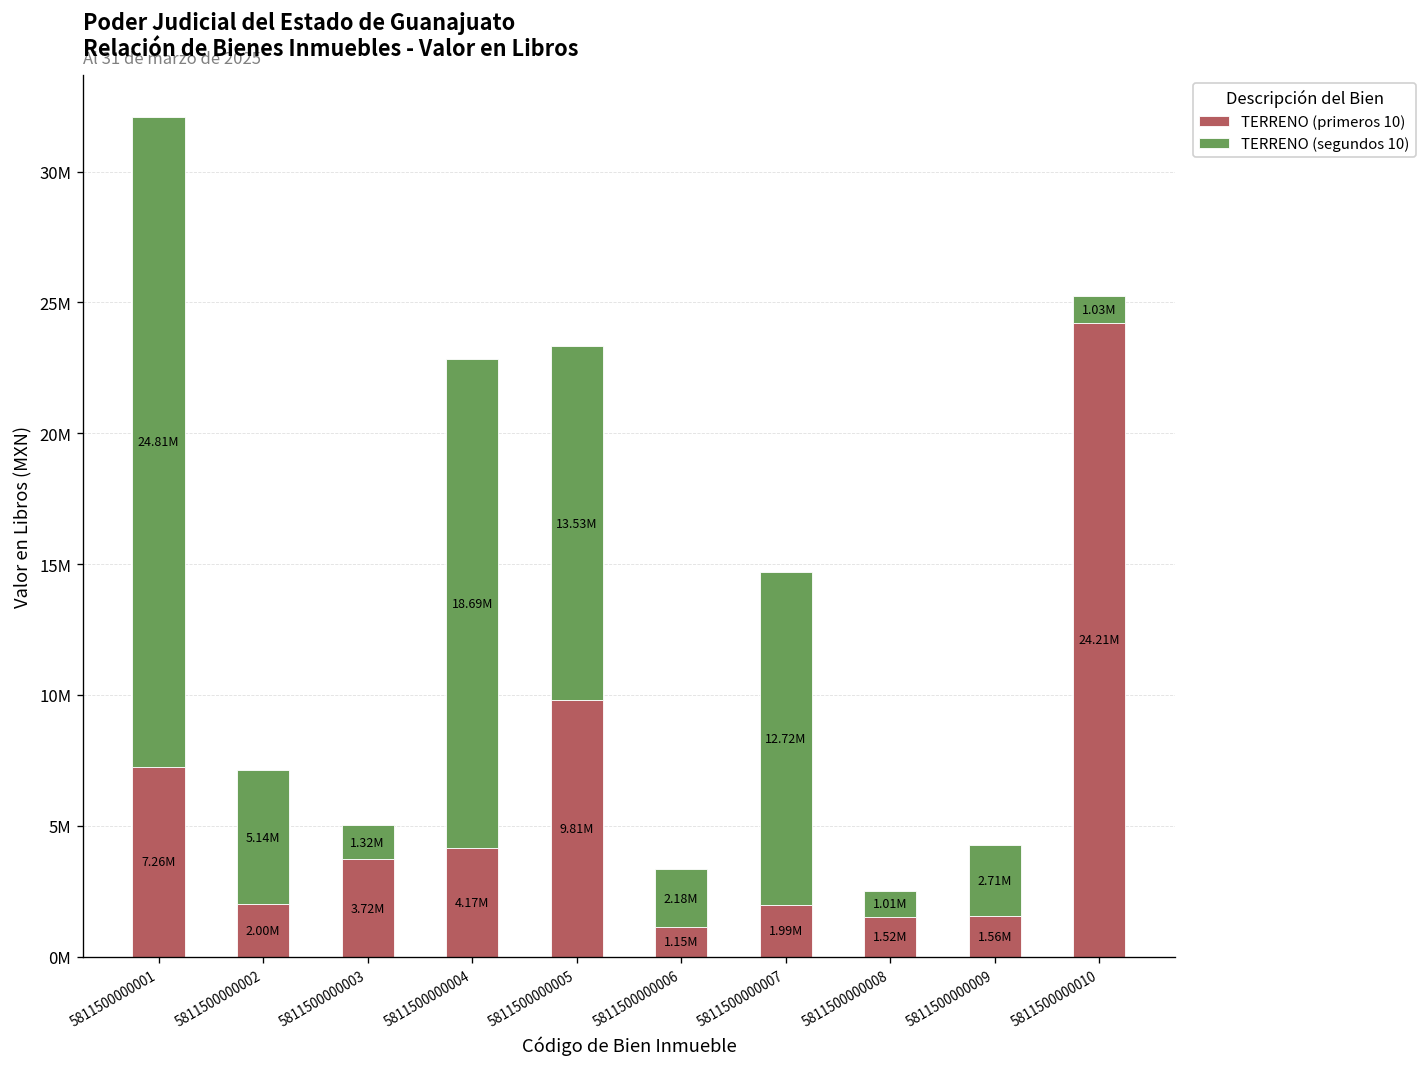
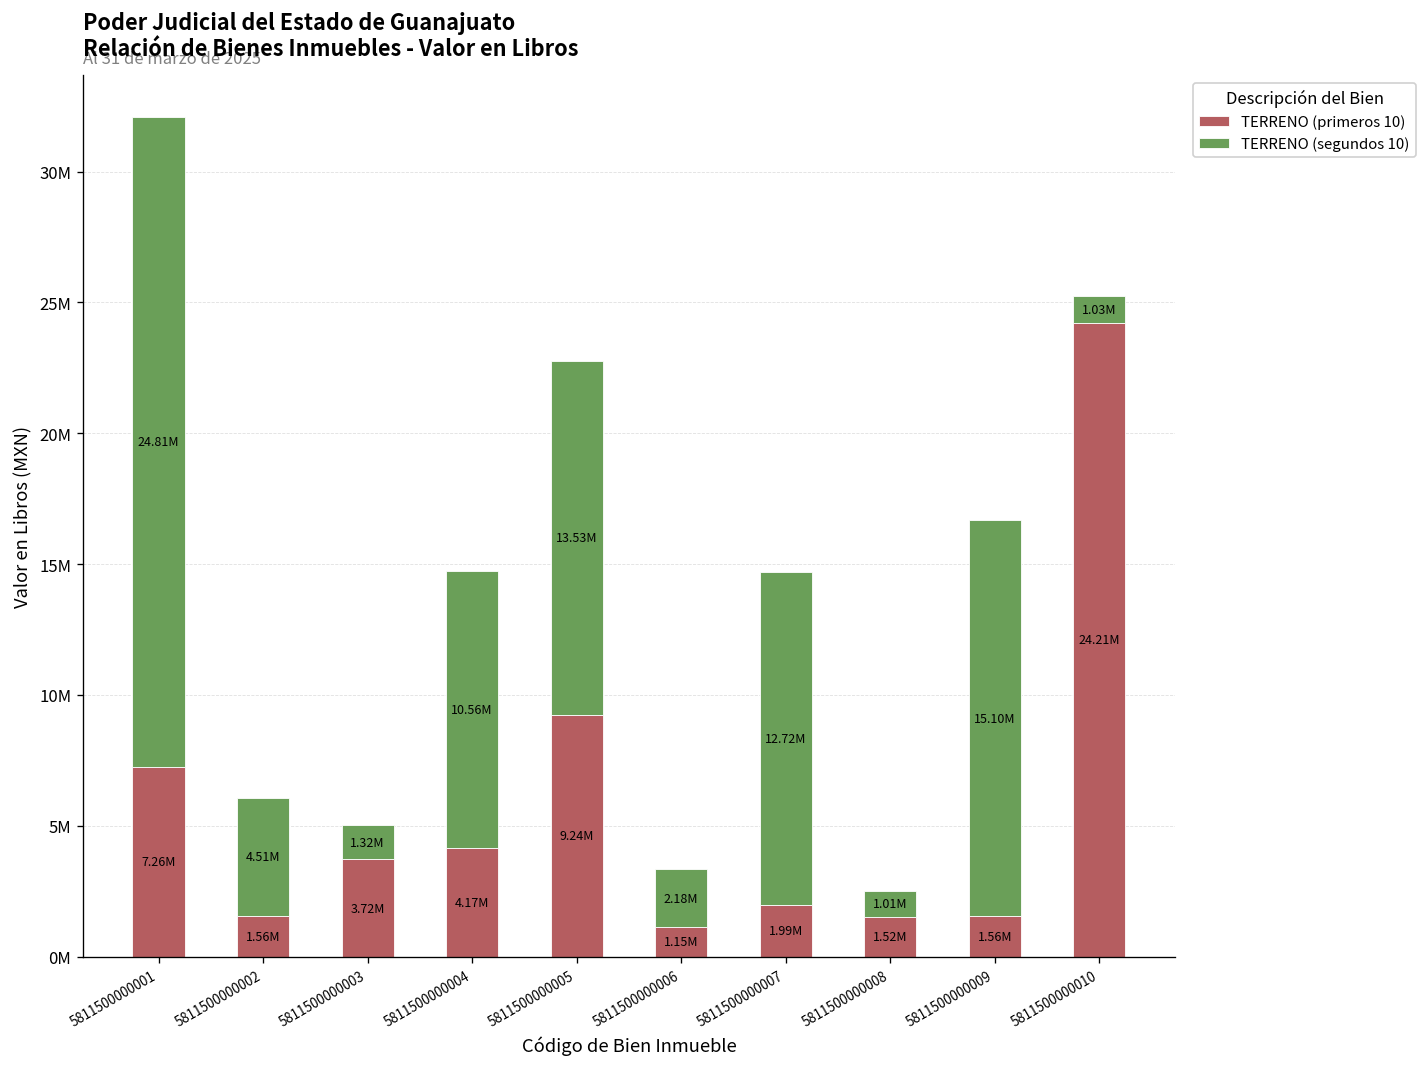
TERRENO (primeros 10), 5811500000002: 2.00M -> 1.56M
TERRENO (segundos 10), 5811500000002: 5.14M -> 4.51M
TERRENO (segundos 10), 5811500000004: 18.69M -> 10.56M
TERRENO (primeros 10), 5811500000005: 9.81M -> 9.24M
TERRENO (segundos 10), 5811500000009: 2.71M -> 15.10M
